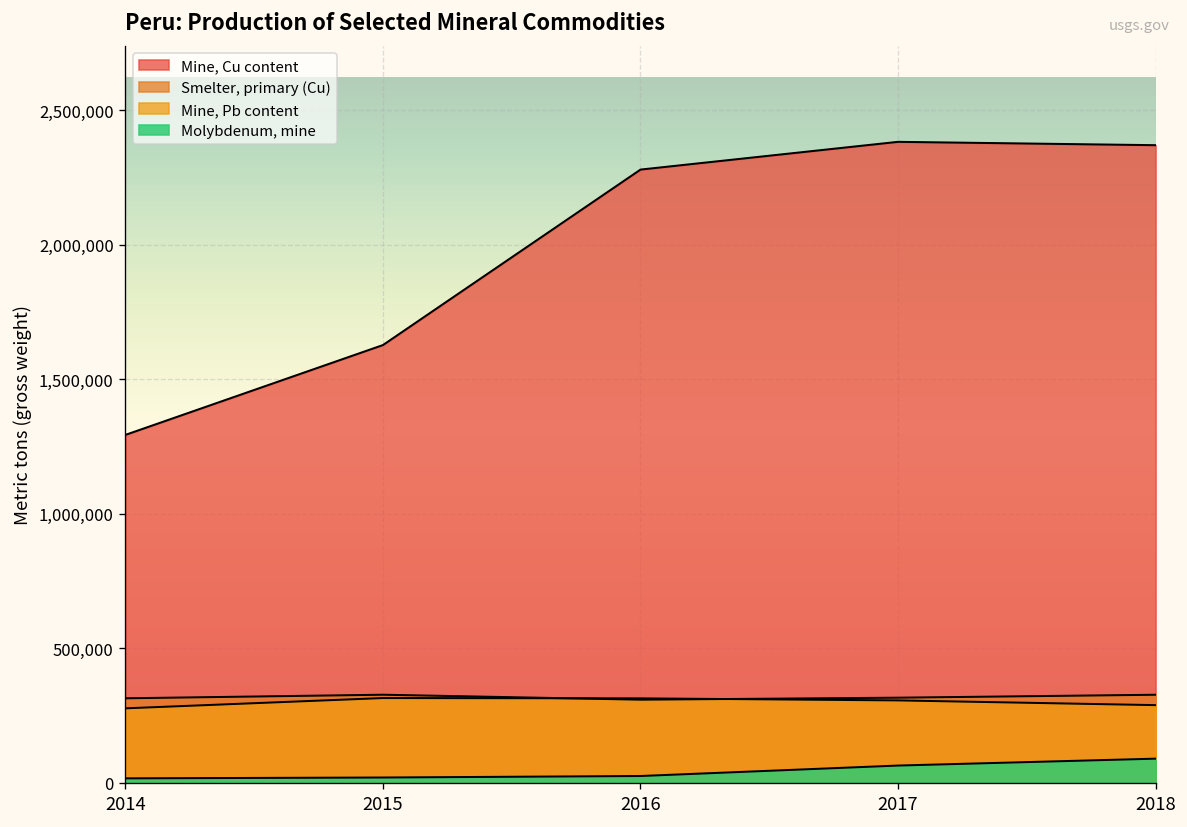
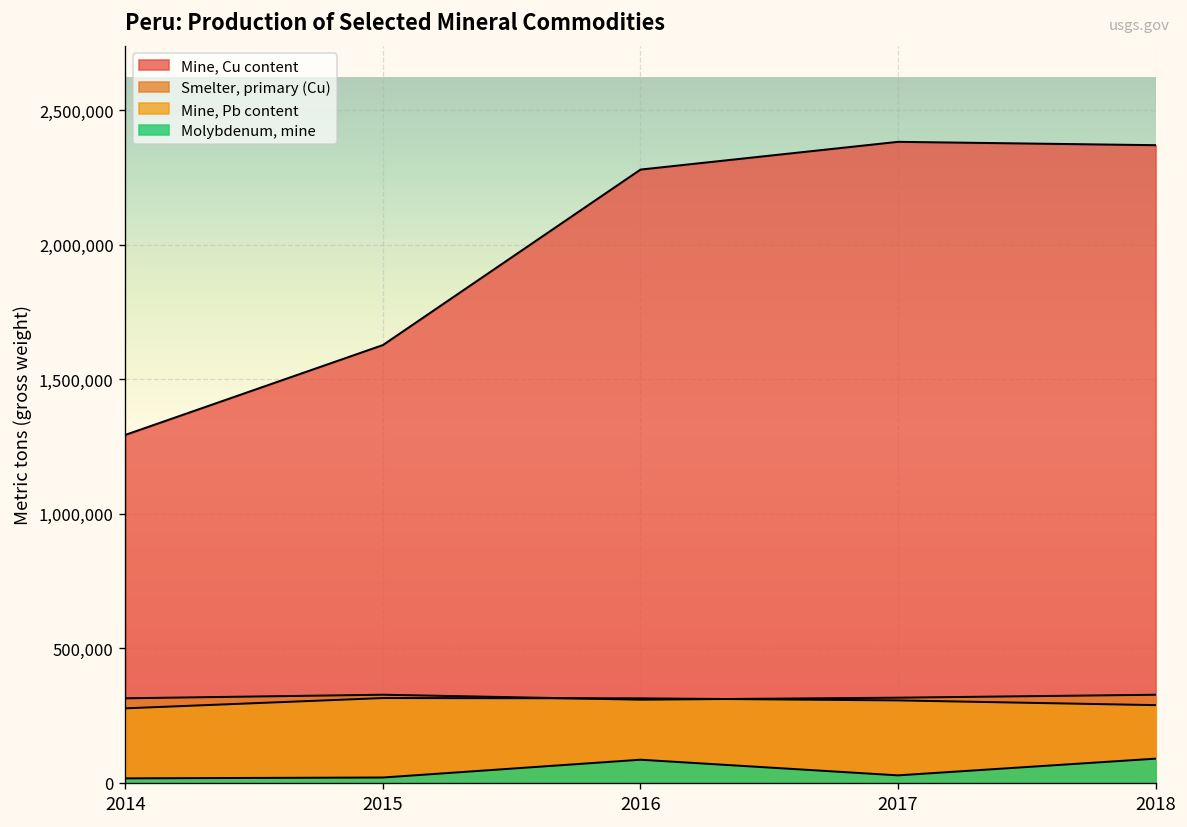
Molybdenum, mine, 2016: 30,000 -> 90,000
Molybdenum, mine, 2017: 60,000 -> 30,000
